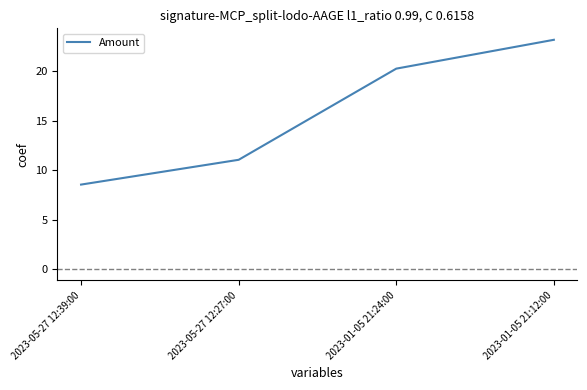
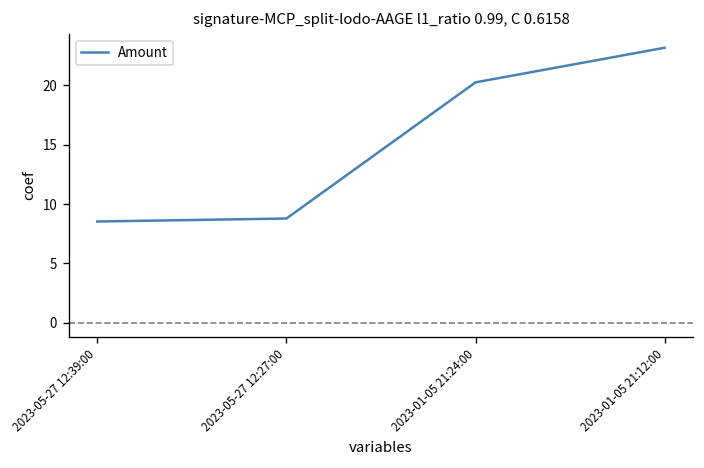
2023-05-27 12:27:00: 11 -> 9
